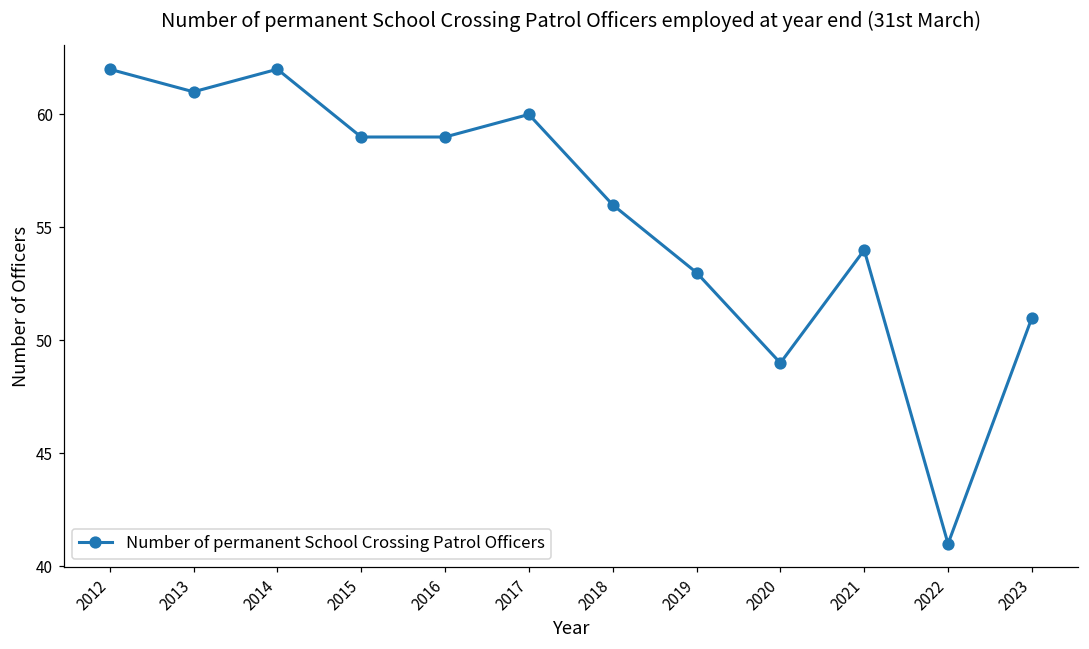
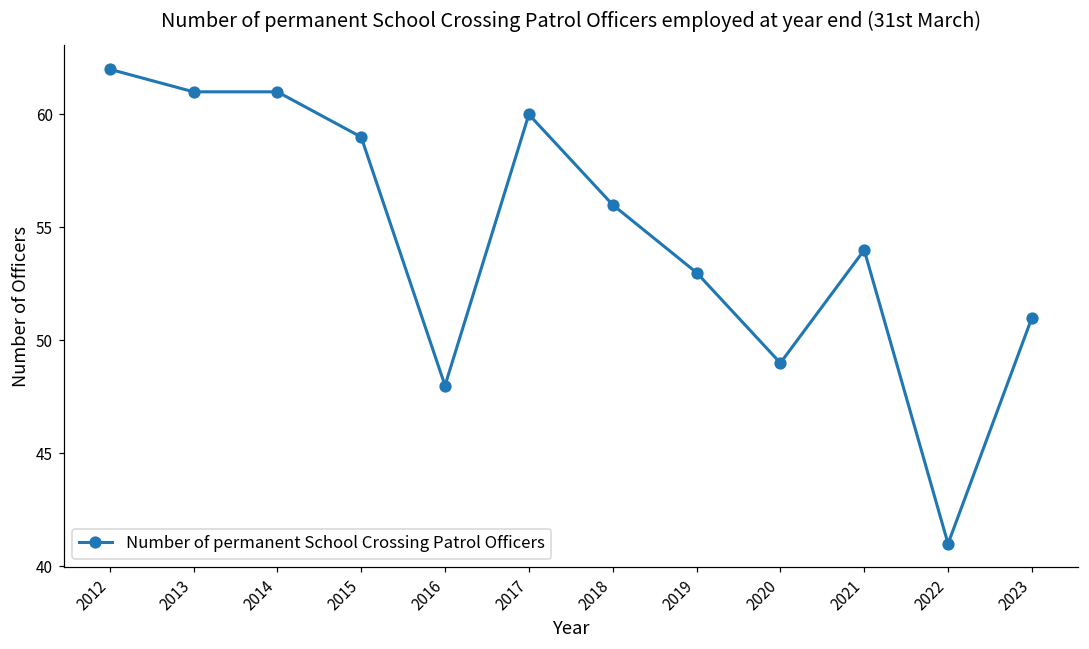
2014: 62 -> 61
2016: 59 -> 48
